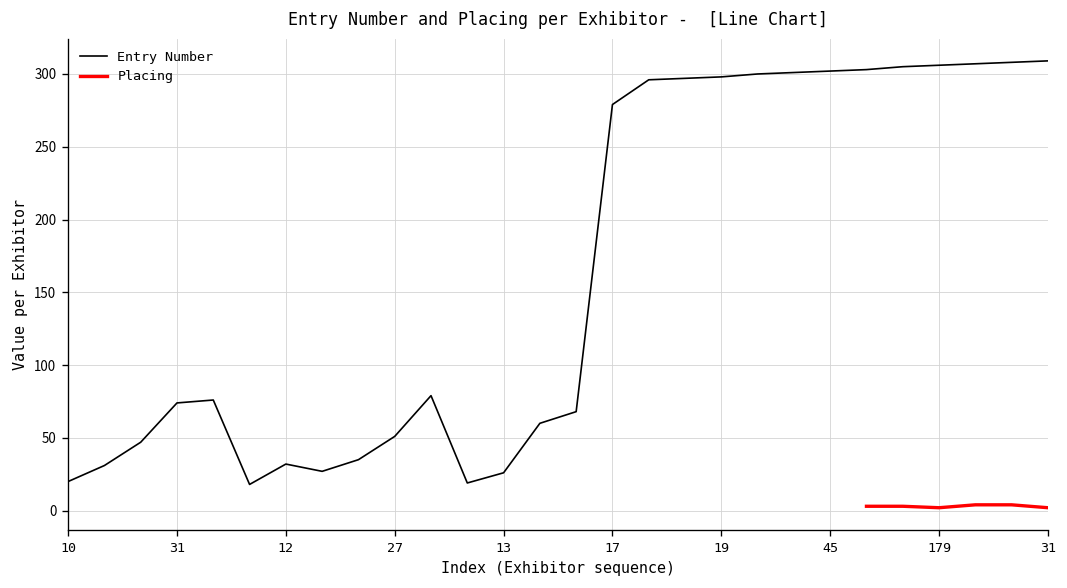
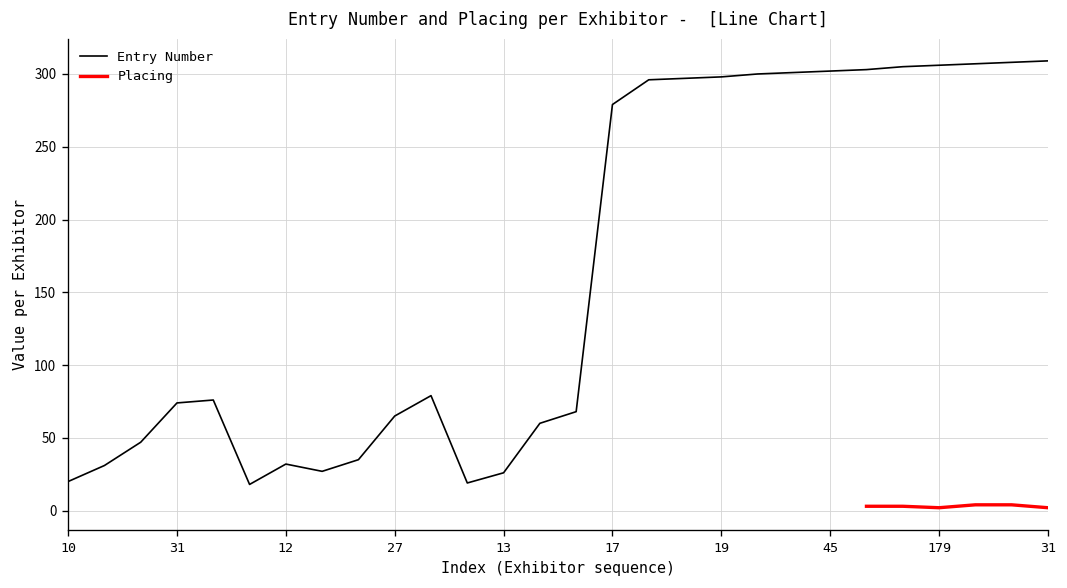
Entry Number, 27: 51 -> 65
